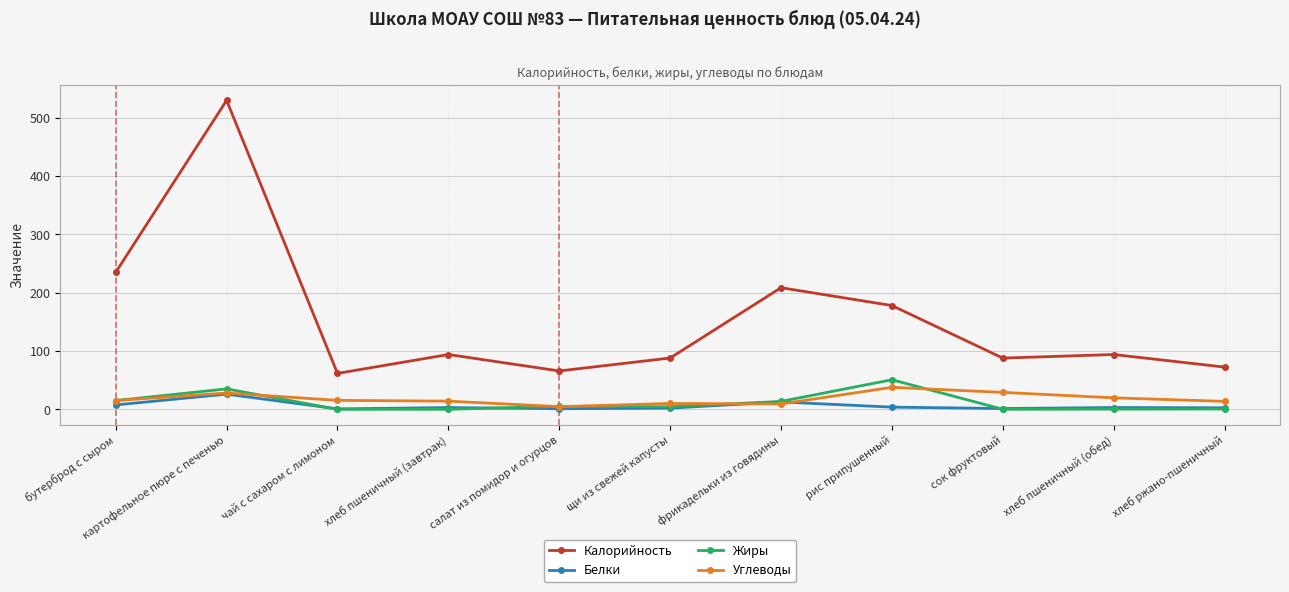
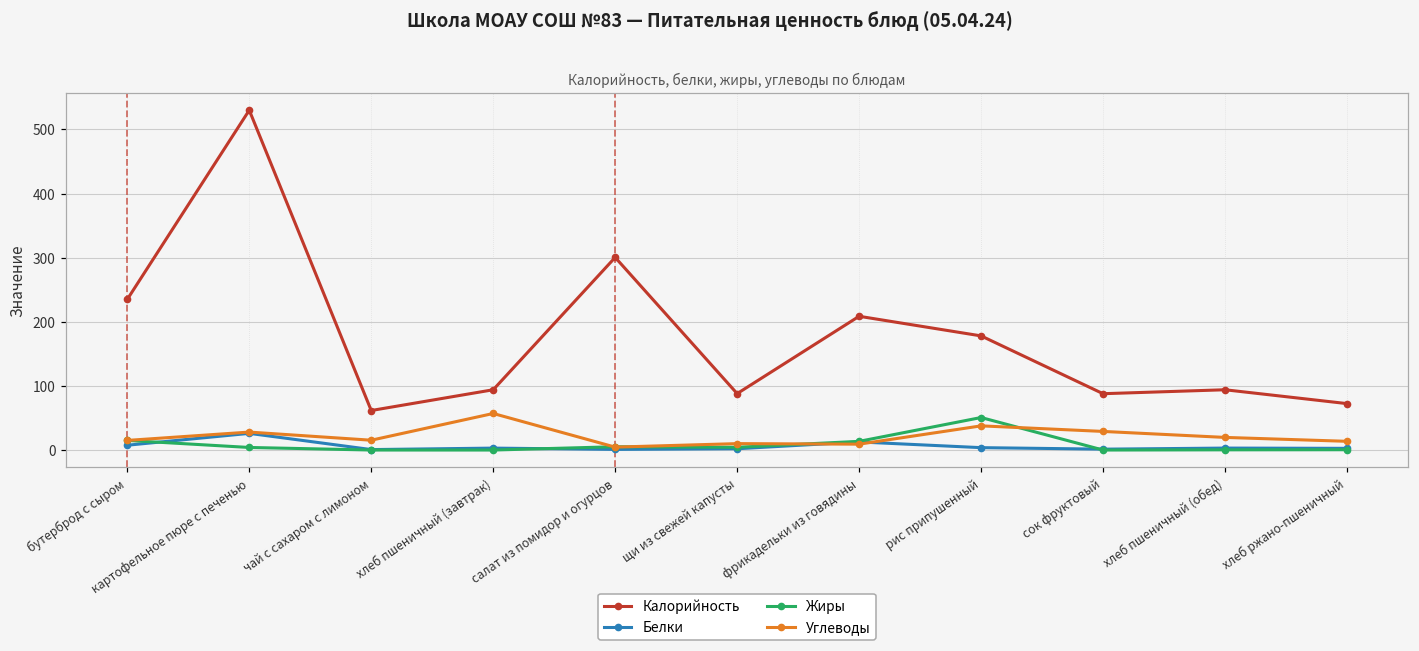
Жиры, картофельное пюре с печенью: 40 -> 0
Углеводы, хлеб пшеничный (завтрак): 10 -> 60
Калорийность, салат из помидор и огурцов: 70 -> 300
